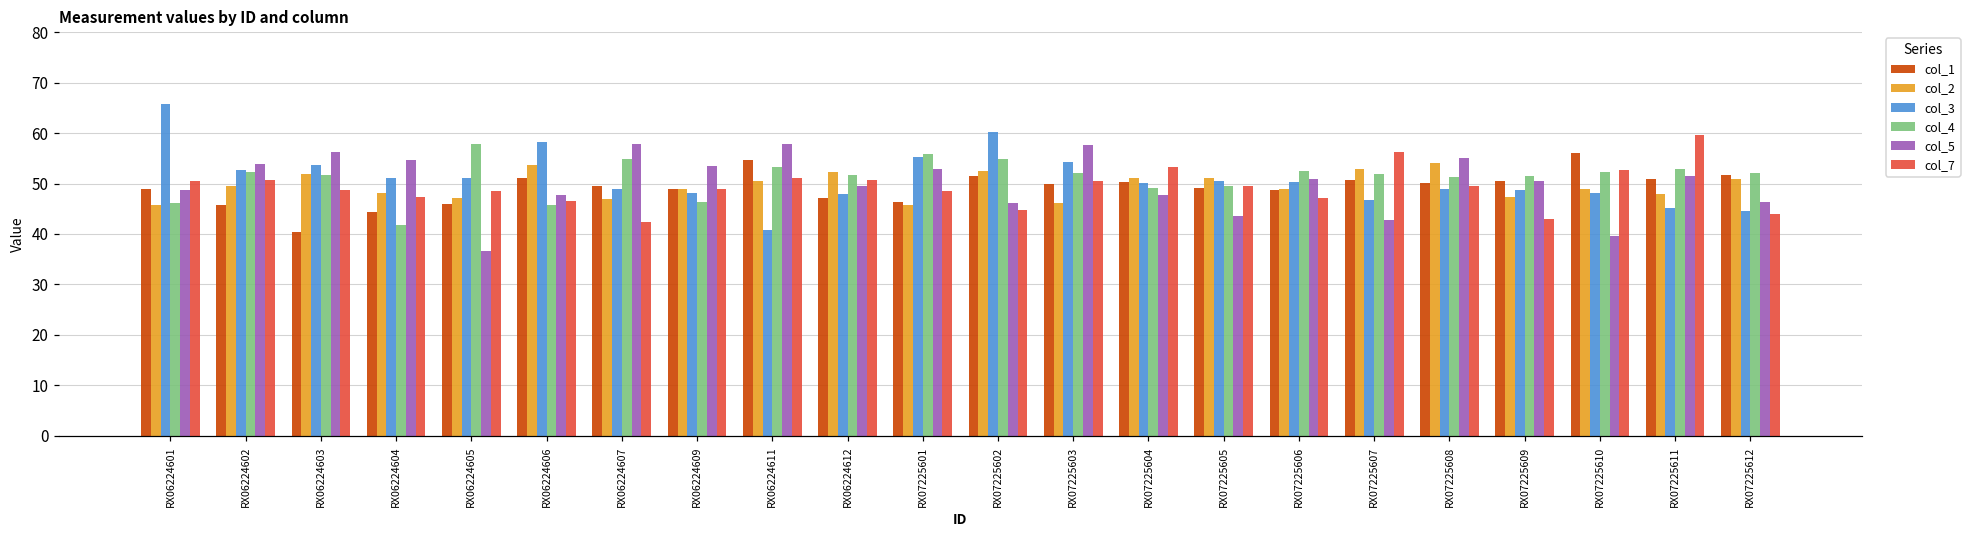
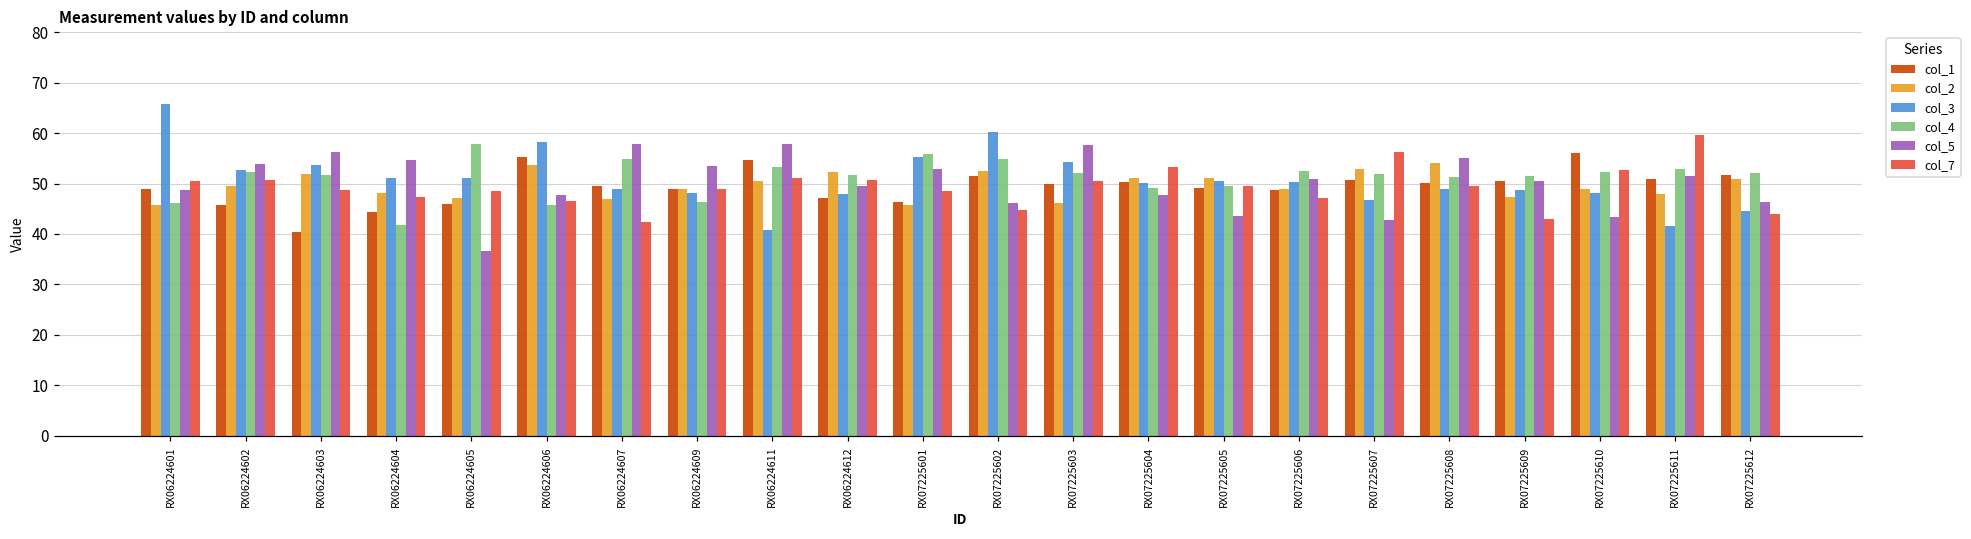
col_1, RX06224606: 51 -> 55
col_5, RX07225610: 40 -> 43
col_3, RX07225611: 45 -> 42
